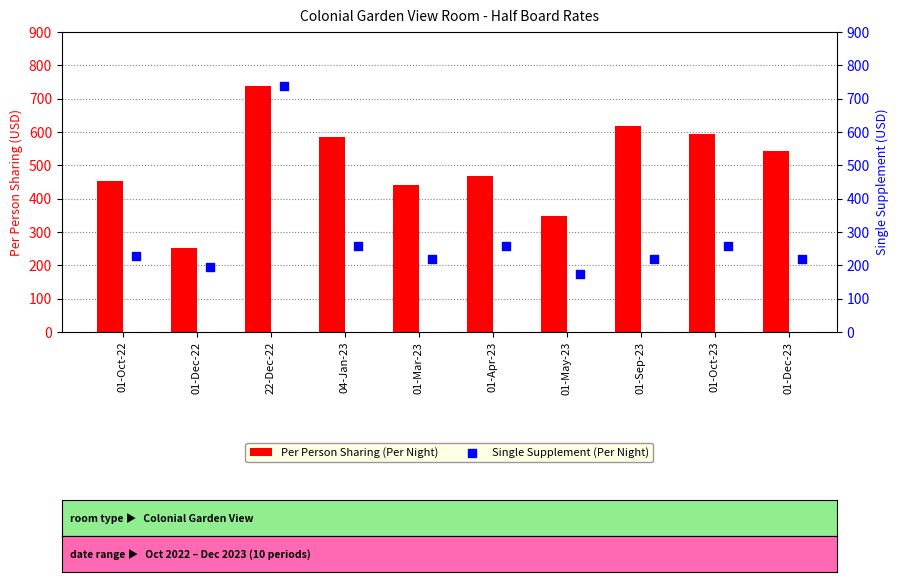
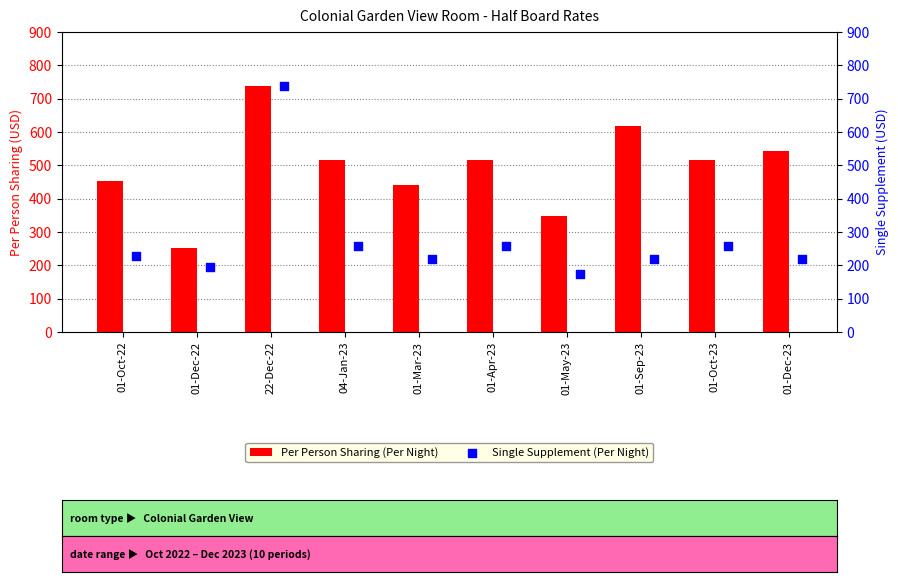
Per Person Sharing (Per Night), 04-Jan-23: 590 -> 520
Per Person Sharing (Per Night), 01-Apr-23: 470 -> 520
Per Person Sharing (Per Night), 01-Oct-23: 600 -> 520
